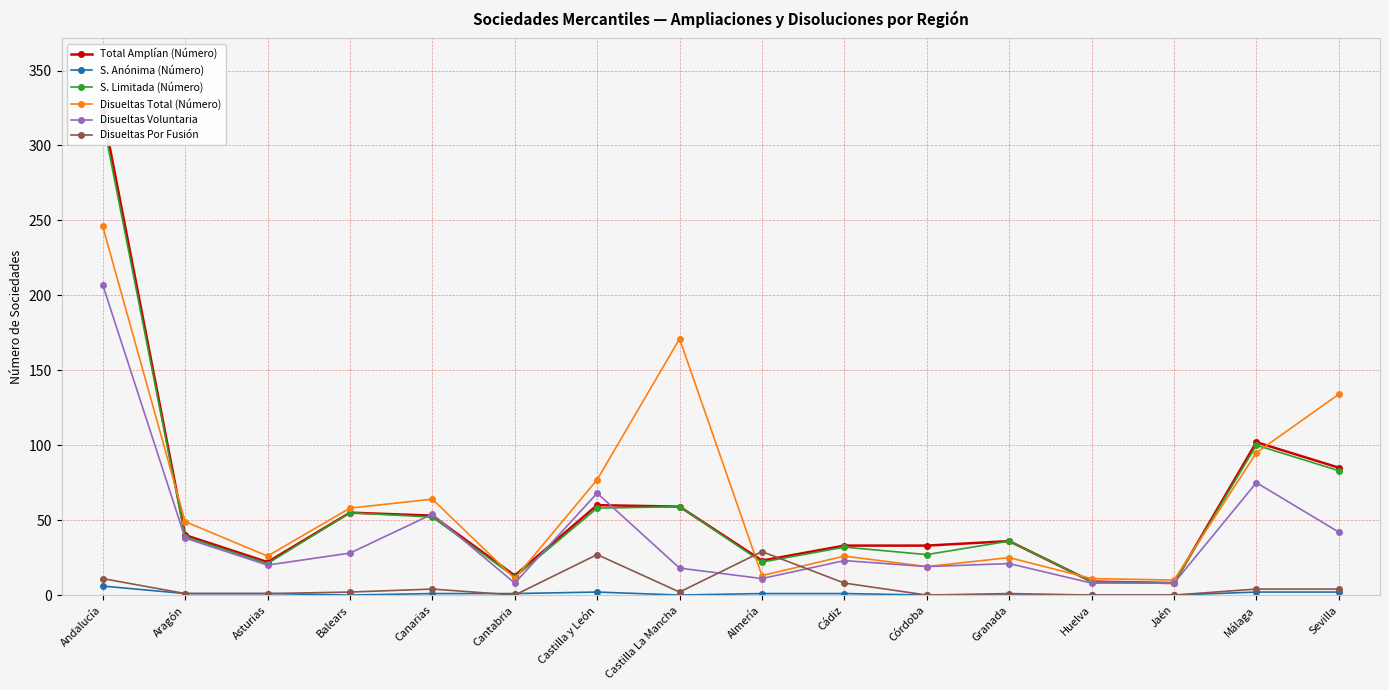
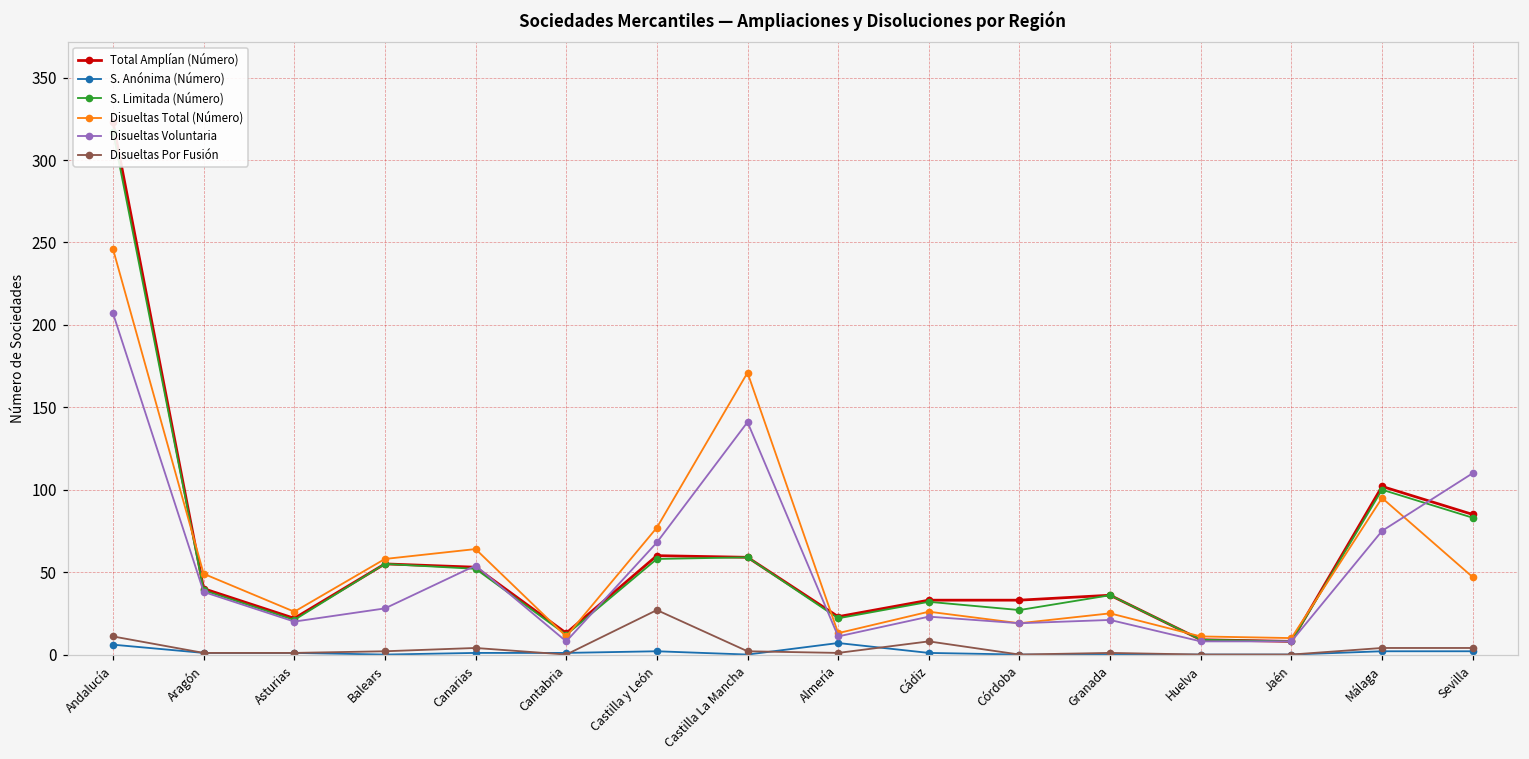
Disueltas Voluntaria, Castilla La Mancha: 18 -> 141
S. Anónima (Número), Almería: 1 -> 7
Disueltas Por Fusión, Almería: 29 -> 1
Disueltas Total (Número), Sevilla: 134 -> 47
Disueltas Voluntaria, Sevilla: 42 -> 110
